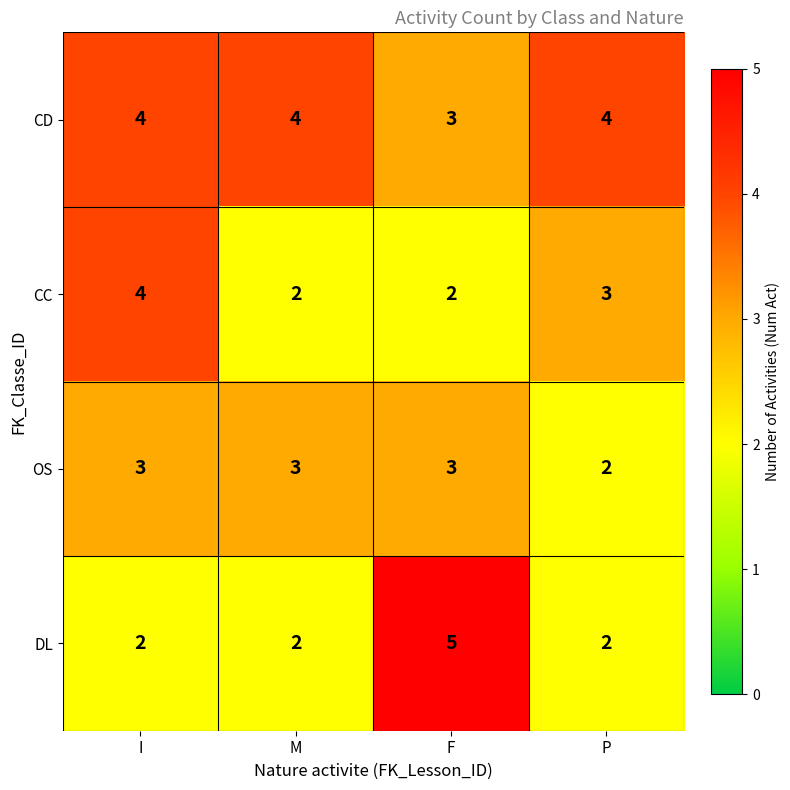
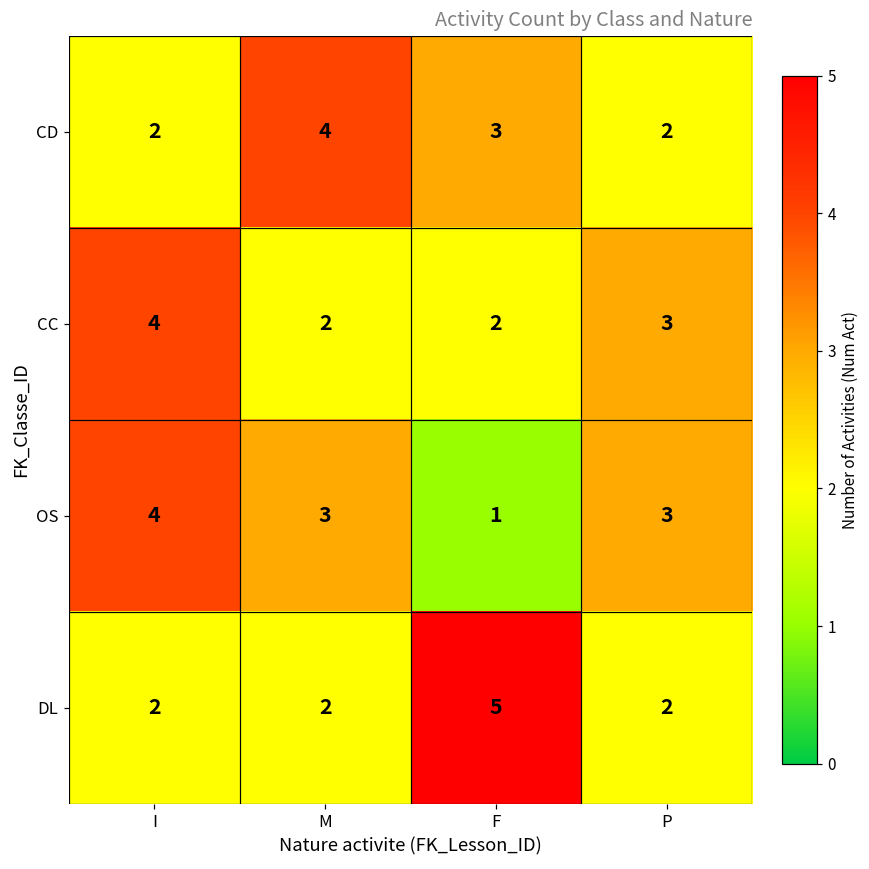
CD, I: 4 -> 2
CD, P: 4 -> 2
OS, I: 3 -> 4
OS, F: 3 -> 1
OS, P: 2 -> 3
